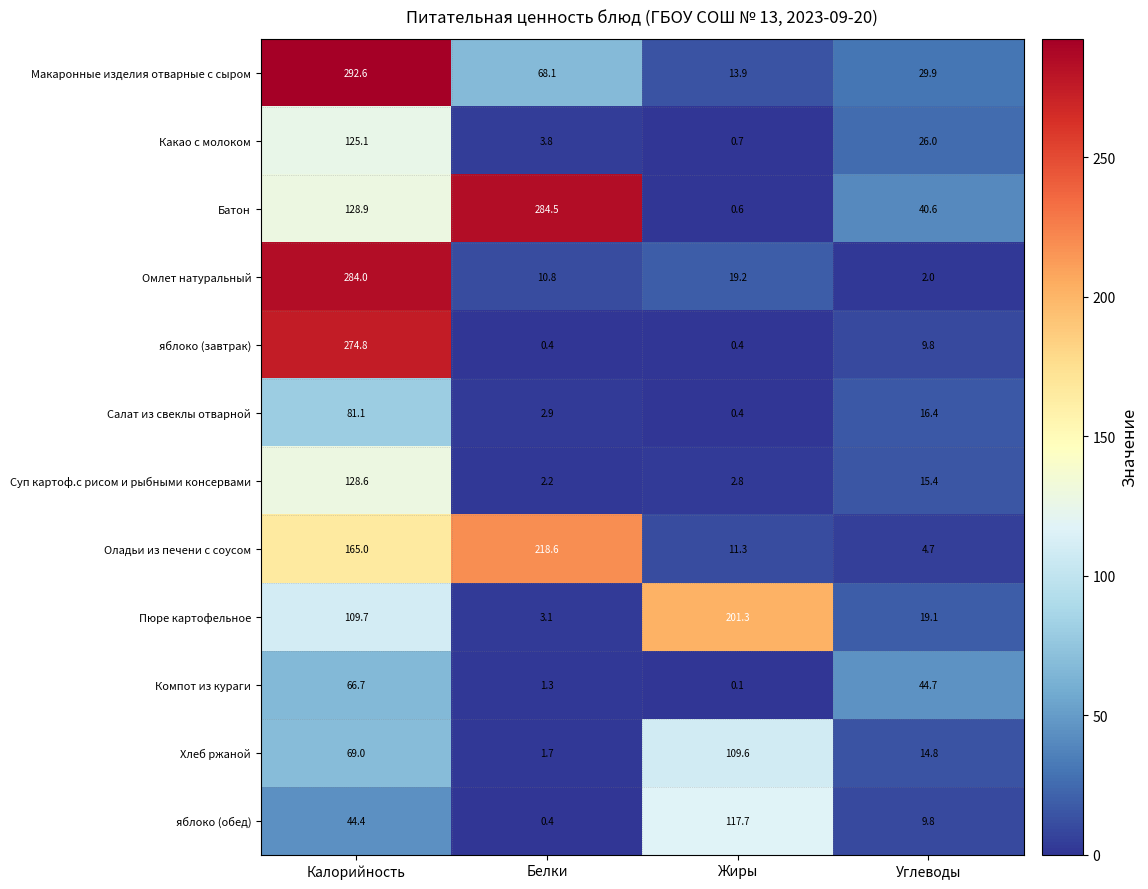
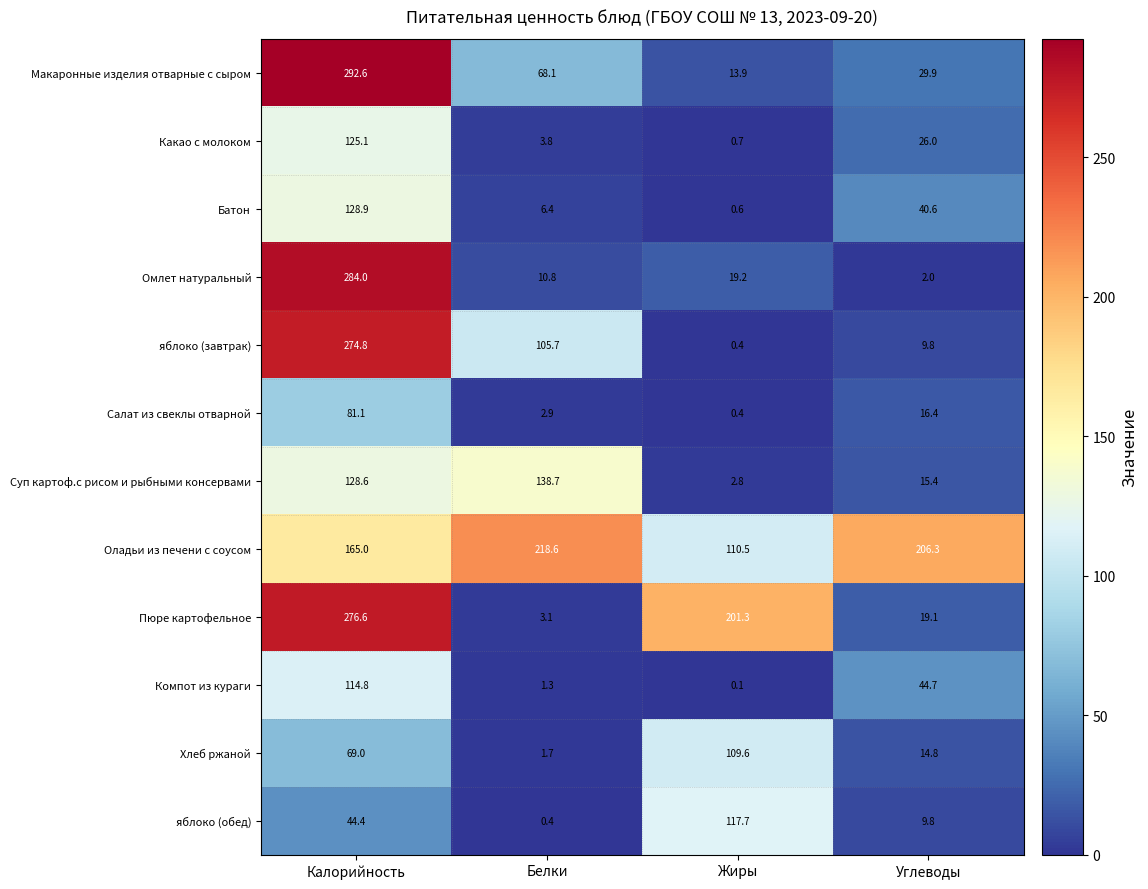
Батон, Белки: 284.5 -> 6.4
яблоко (завтрак), Белки: 0.4 -> 105.7
Суп картоф.с рисом и рыбными консервами, Белки: 2.2 -> 138.7
Оладьи из печени с соусом, Жиры: 11.3 -> 110.5
Оладьи из печени с соусом, Углеводы: 4.7 -> 206.3
Пюре картофельное, Калорийность: 109.7 -> 276.6
Компот из кураги, Калорийность: 66.7 -> 114.8
